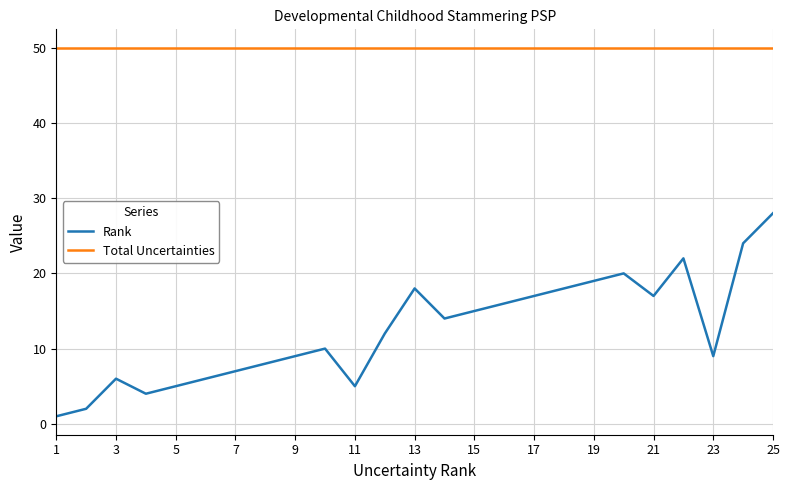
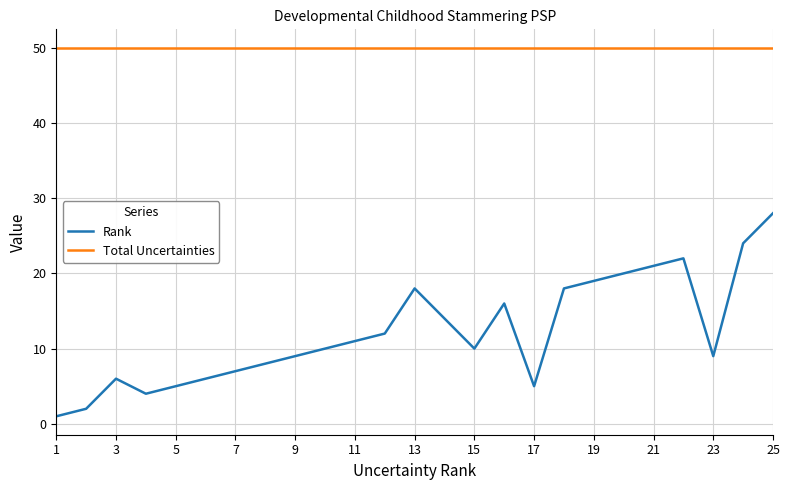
Rank, 11: 5 -> 11
Rank, 15: 15 -> 10
Rank, 17: 17 -> 5
Rank, 21: 17 -> 21
